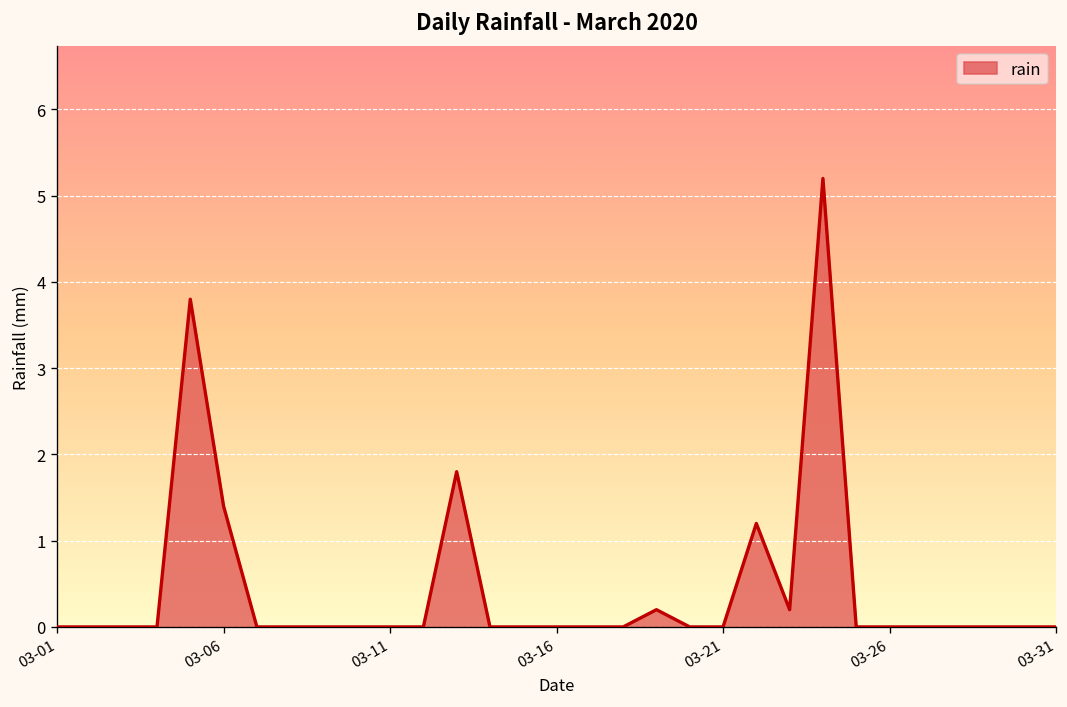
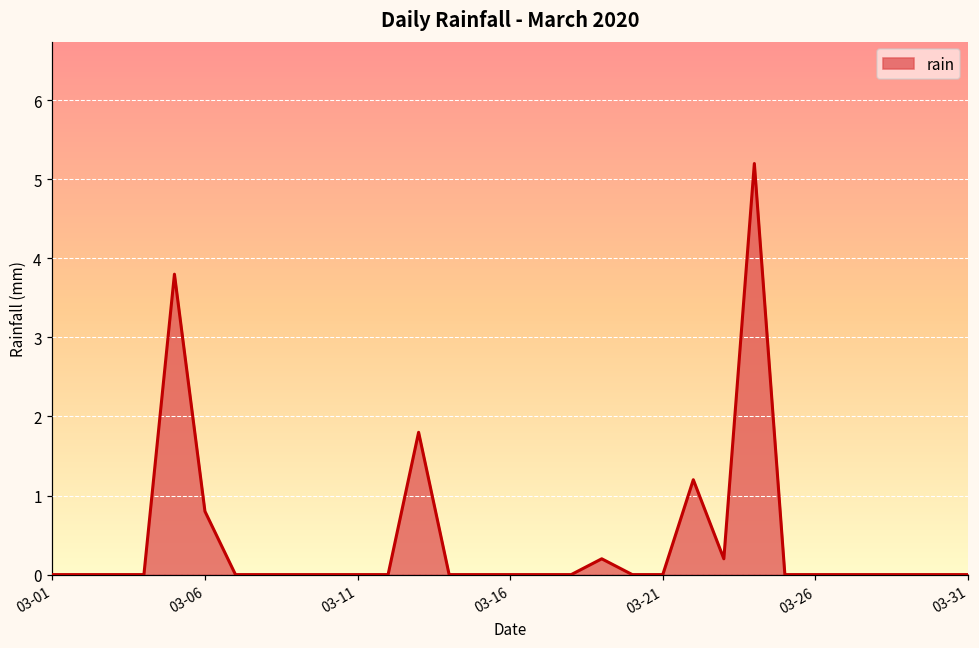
03-06: 1.4 -> 0.8
